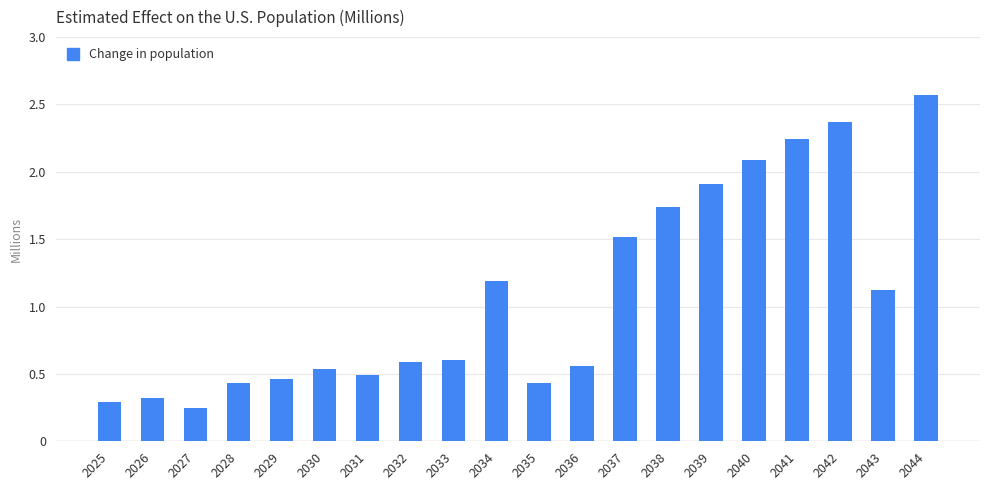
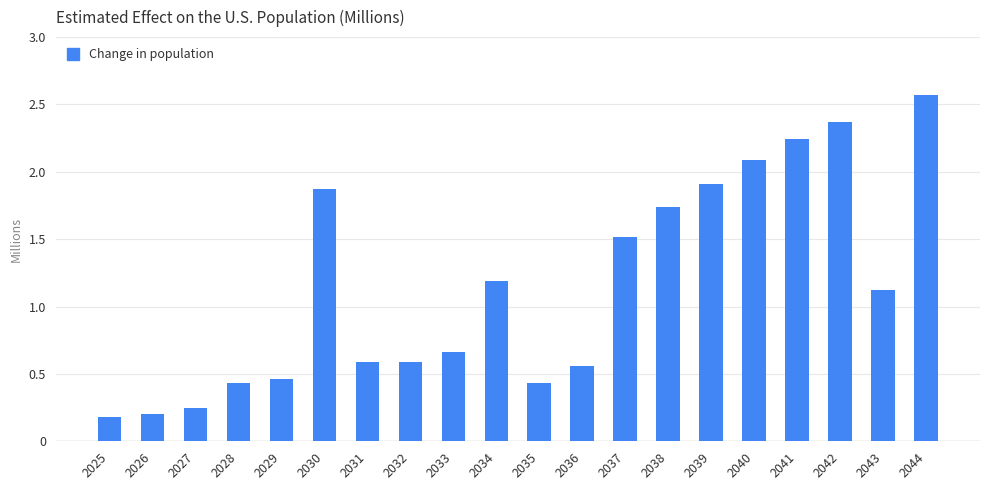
2025: 0.29 -> 0.18
2026: 0.32 -> 0.20
2030: 0.54 -> 1.87
2031: 0.49 -> 0.59
2033: 0.60 -> 0.66
